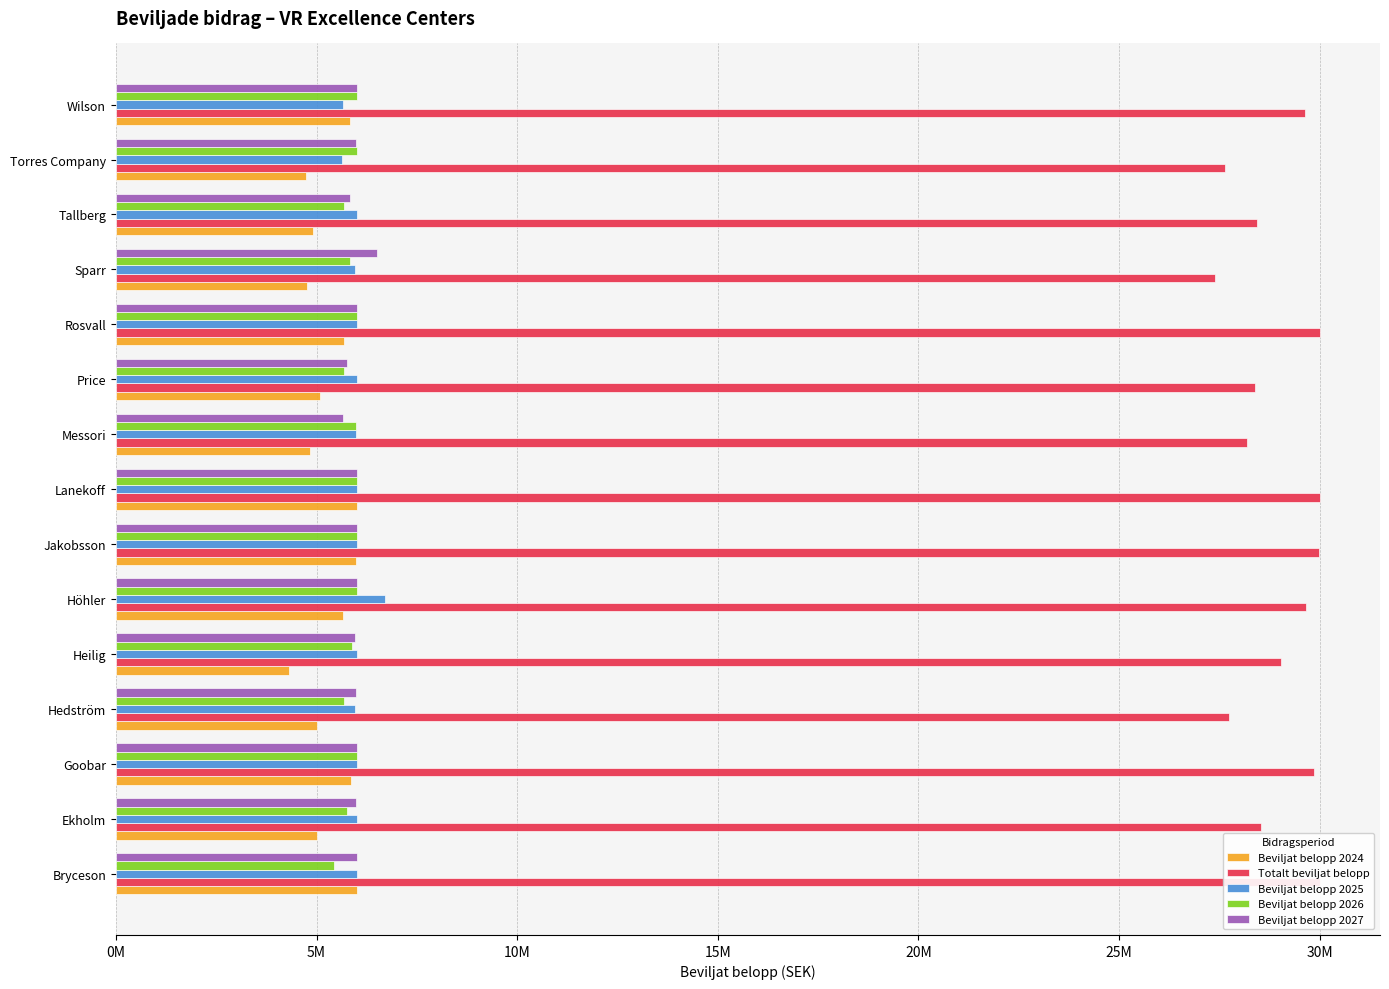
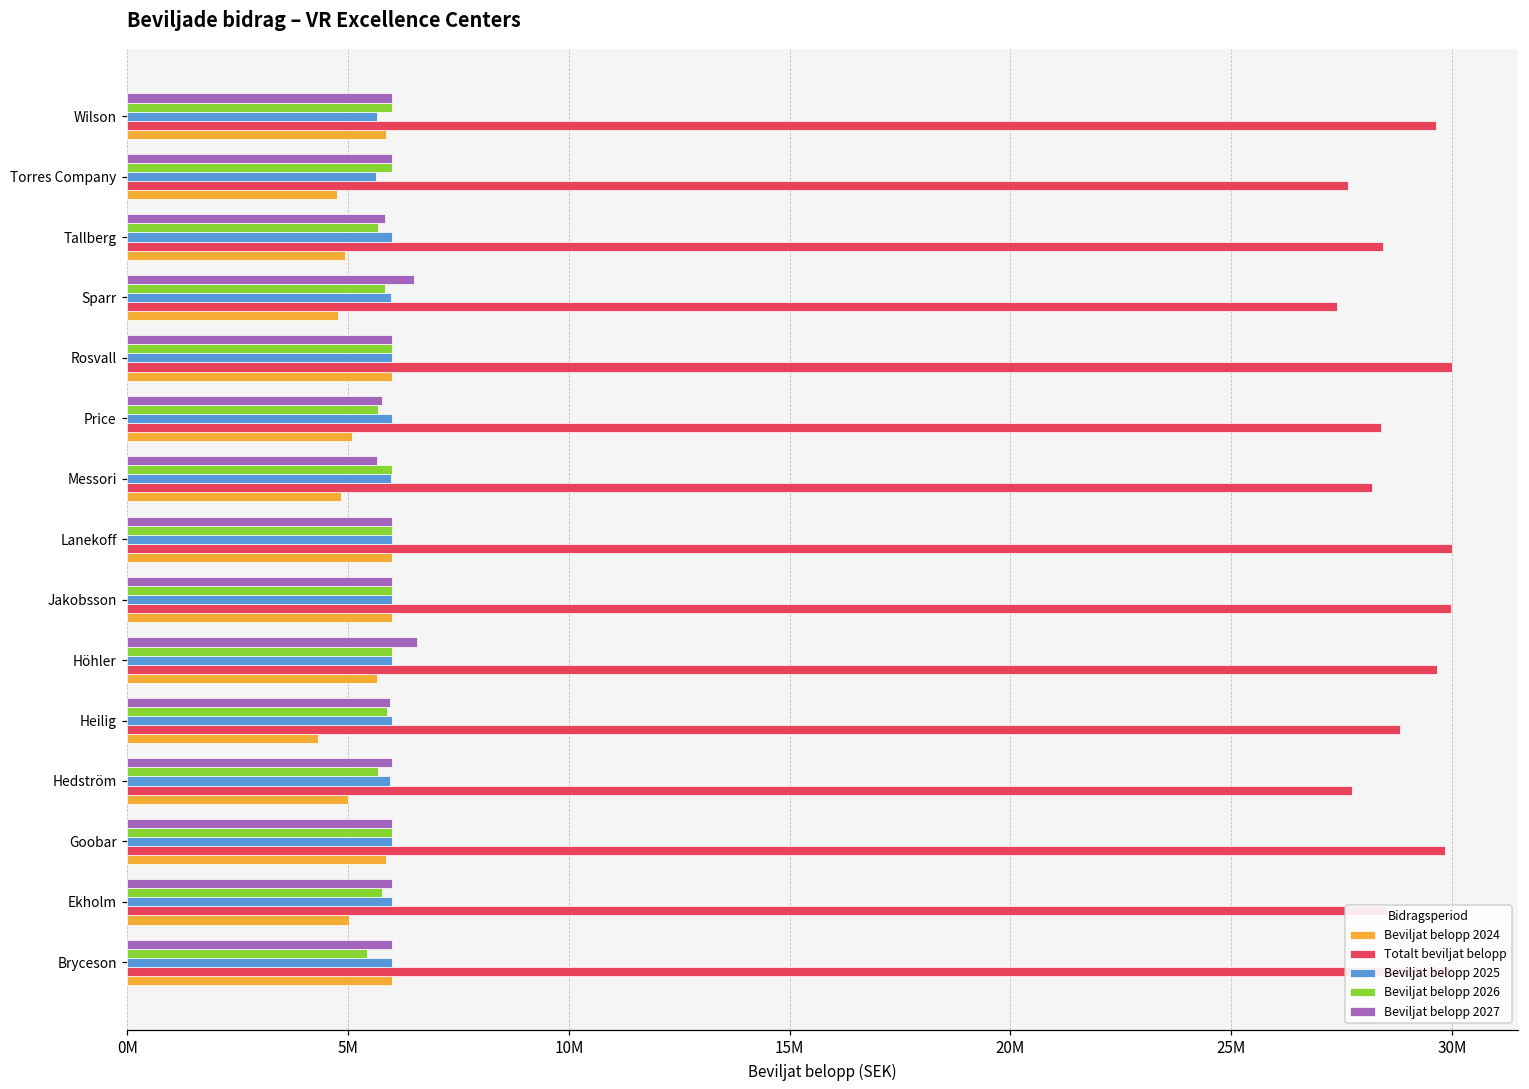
Beviljat belopp 2024, Rosvall: 5700000 -> 6000000
Beviljat belopp 2027, Höhler: 6000000 -> 6600000
Beviljat belopp 2025, Höhler: 6700000 -> 6000000
Totalt beviljat belopp, Heilig: 29000000 -> 28800000
